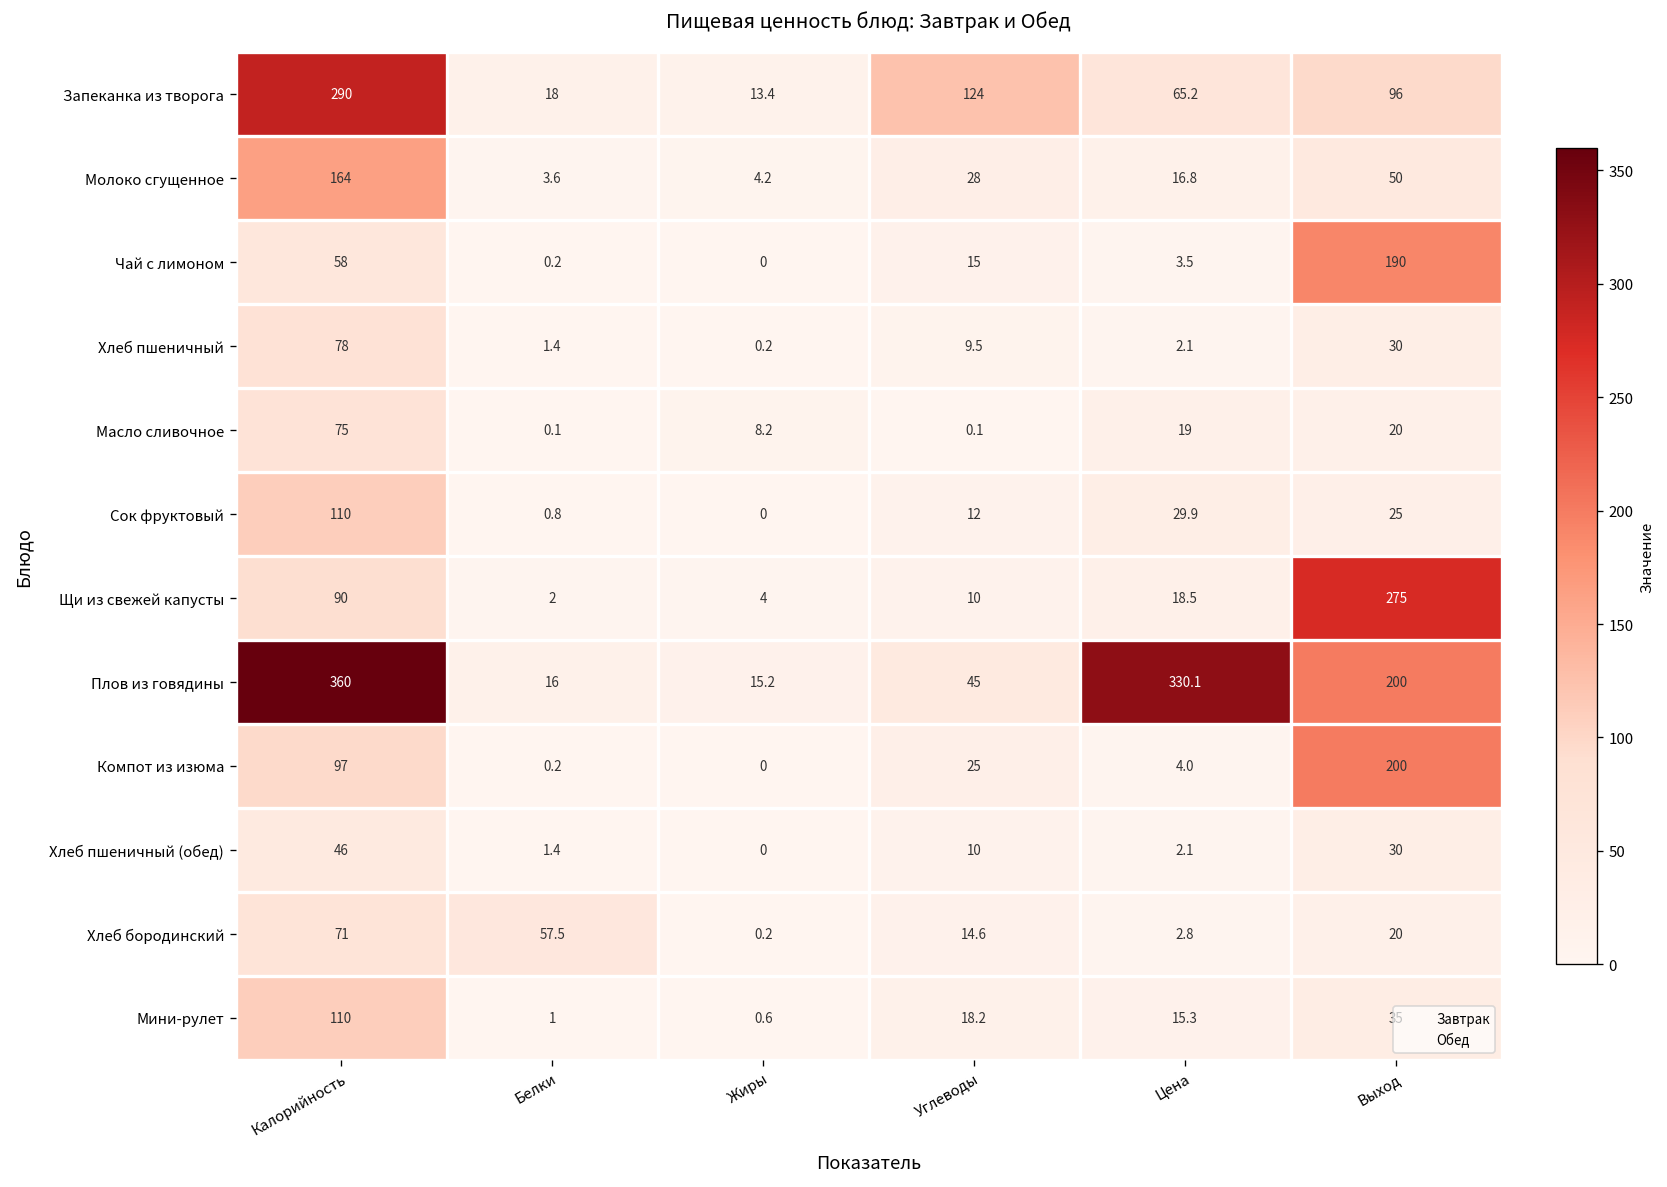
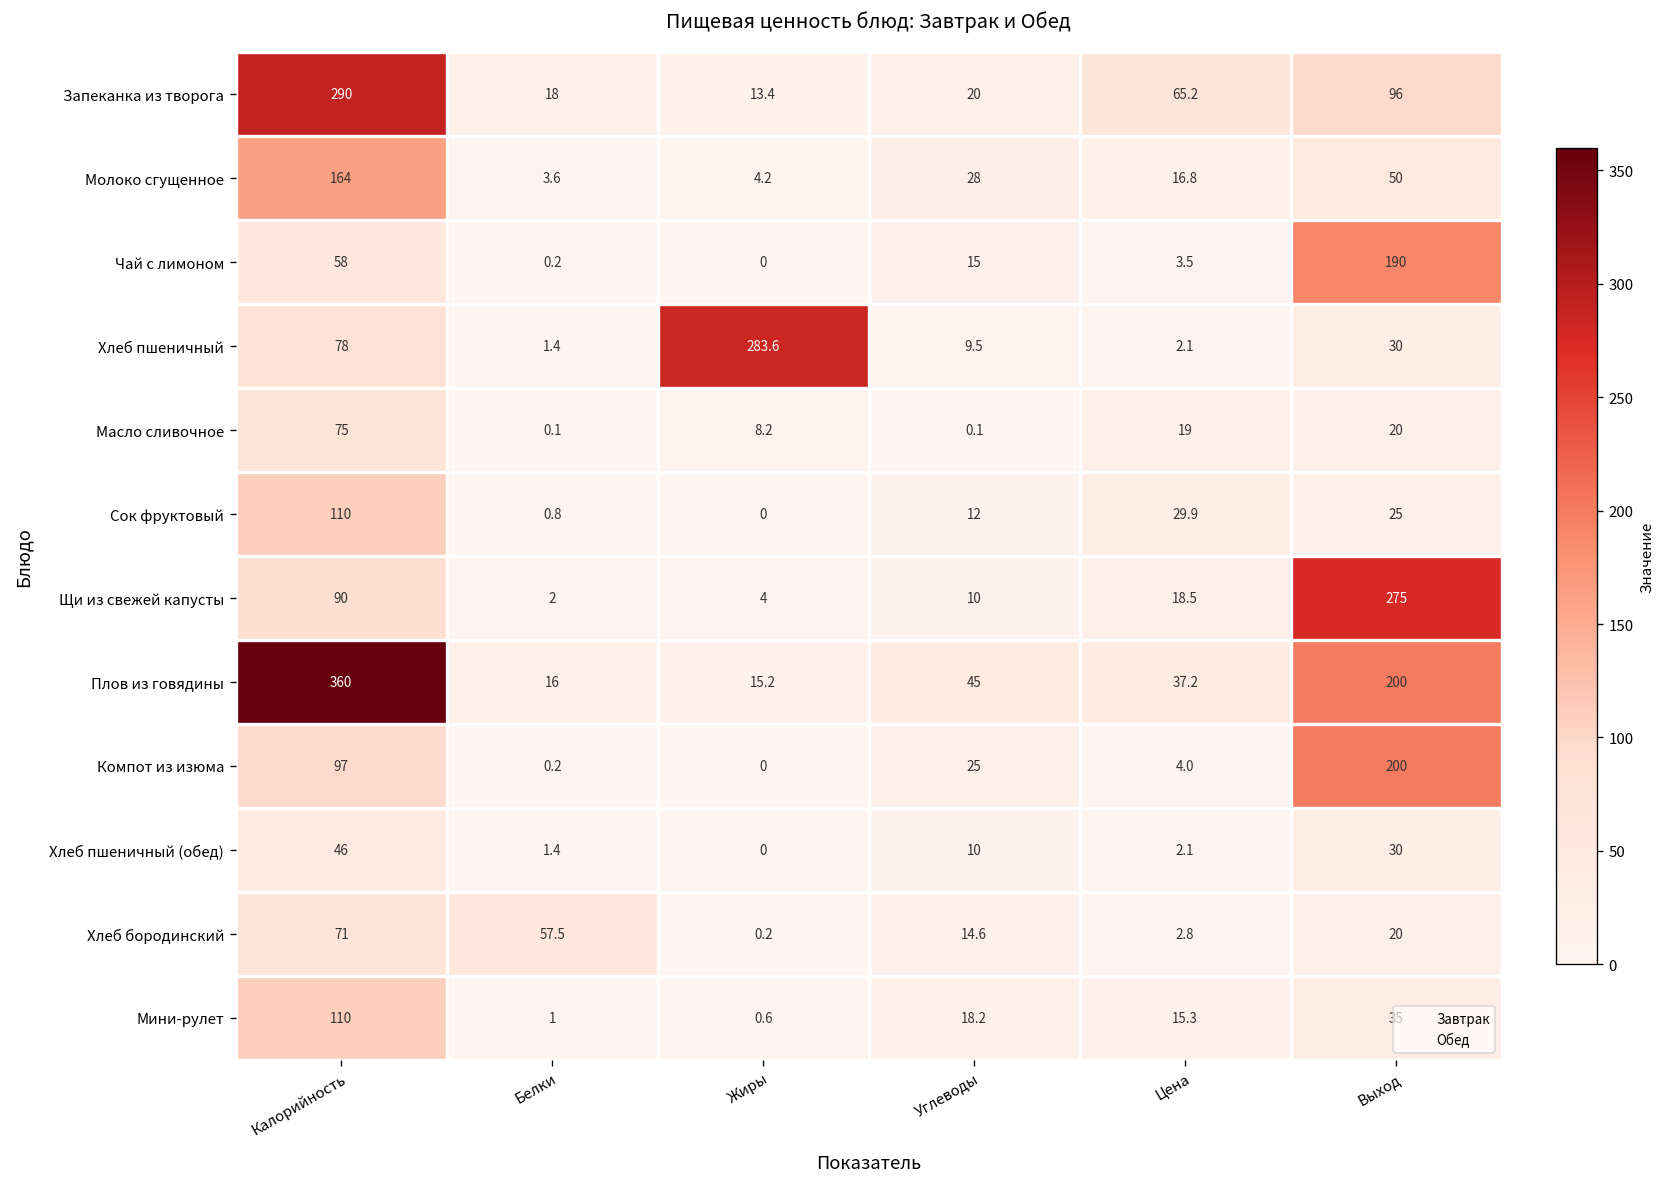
Запеканка из творога, Углеводы: 124 -> 20
Хлеб пшеничный, Жиры: 0.2 -> 283.6
Плов из говядины, Цена: 330.1 -> 37.2
